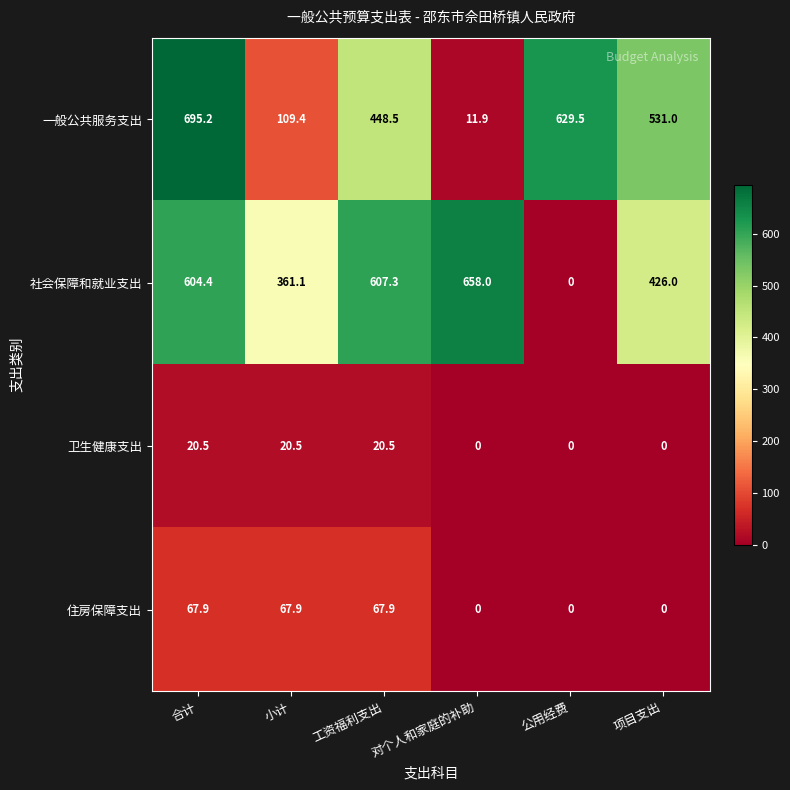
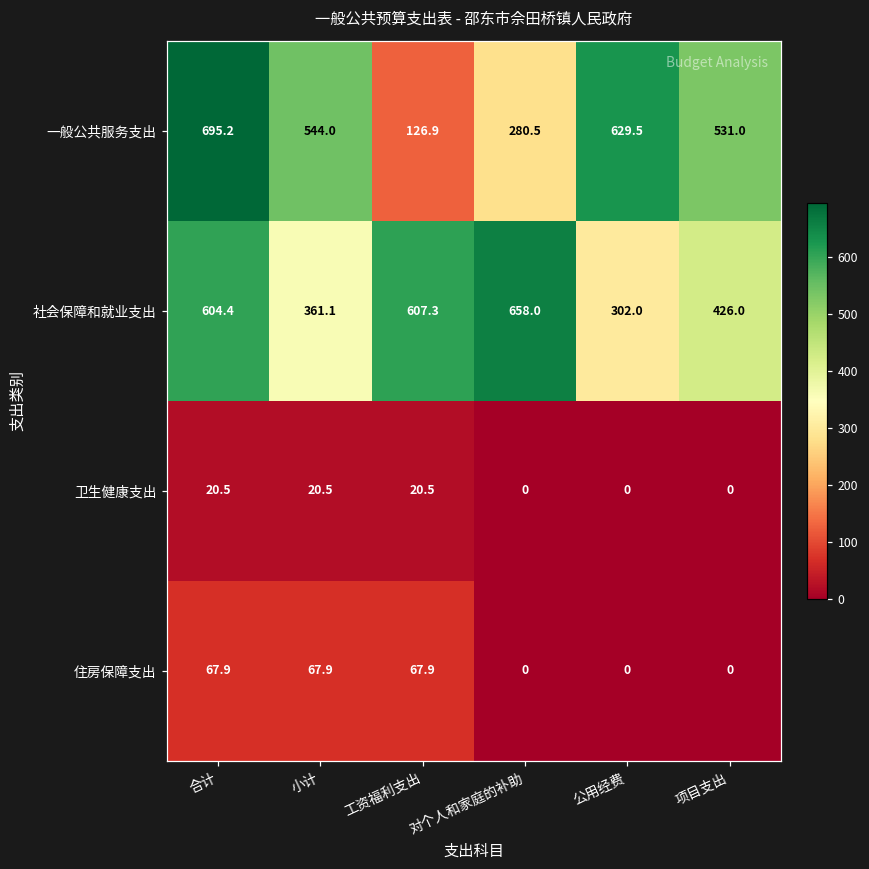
一般公共服务支出, 小计: 109.4 -> 544.0
一般公共服务支出, 工资福利支出: 448.5 -> 126.9
一般公共服务支出, 对个人和家庭的补助: 11.9 -> 280.5
社会保障和就业支出, 公用经费: 0 -> 302.0
